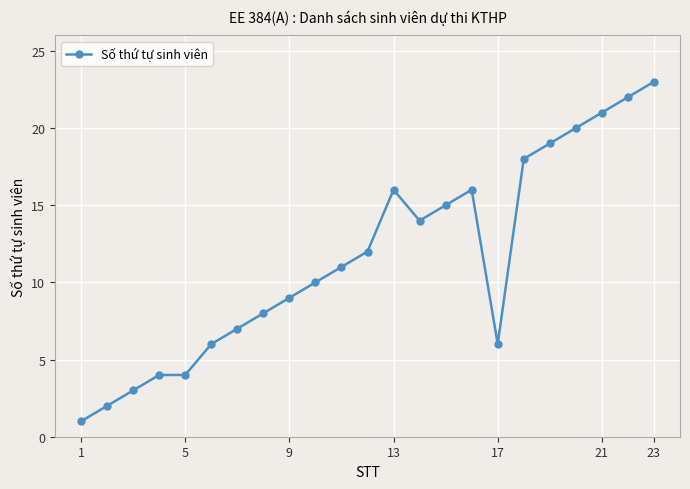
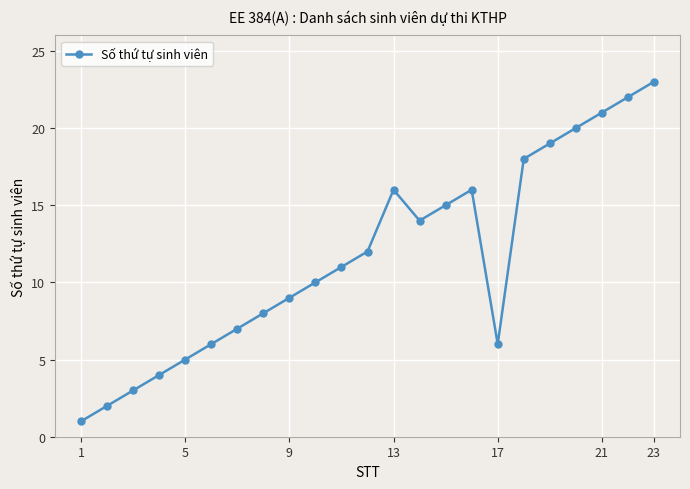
5: 4 -> 5
